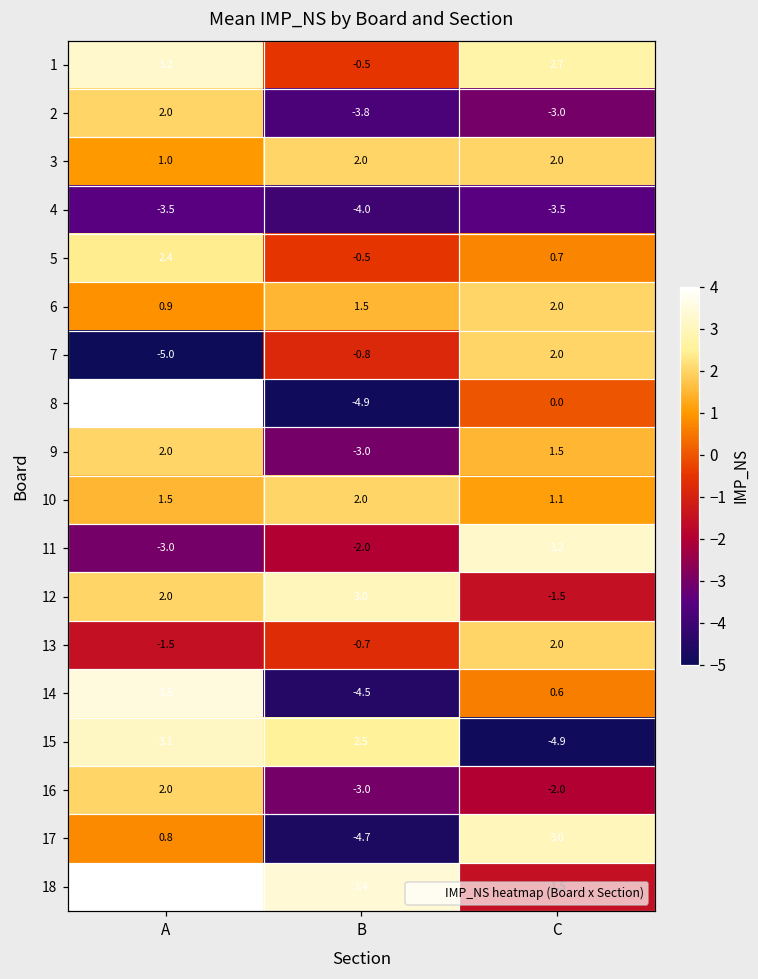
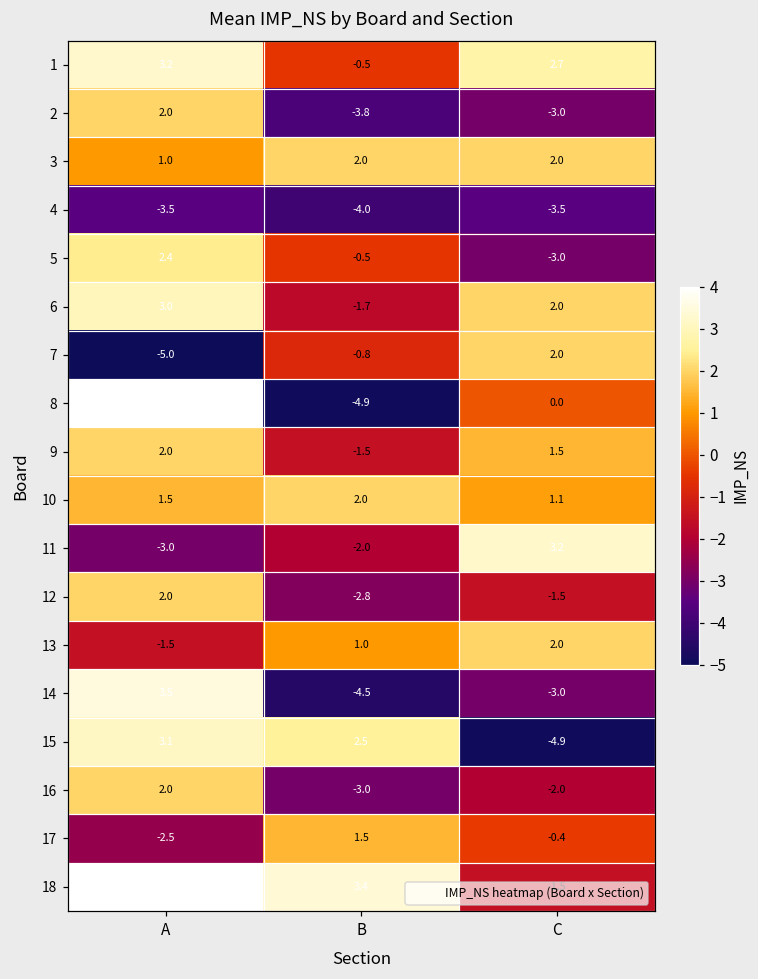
5, C: 0.7 -> -3.0
6, A: 0.9 -> 3.0
6, B: 1.5 -> -1.7
9, B: -3.0 -> -1.5
12, B: 3.0 -> -2.8
13, B: -0.7 -> 1.0
14, C: 0.6 -> -3.0
17, A: 0.8 -> -2.5
17, B: -4.7 -> 1.5
17, C: 3.0 -> -0.4
